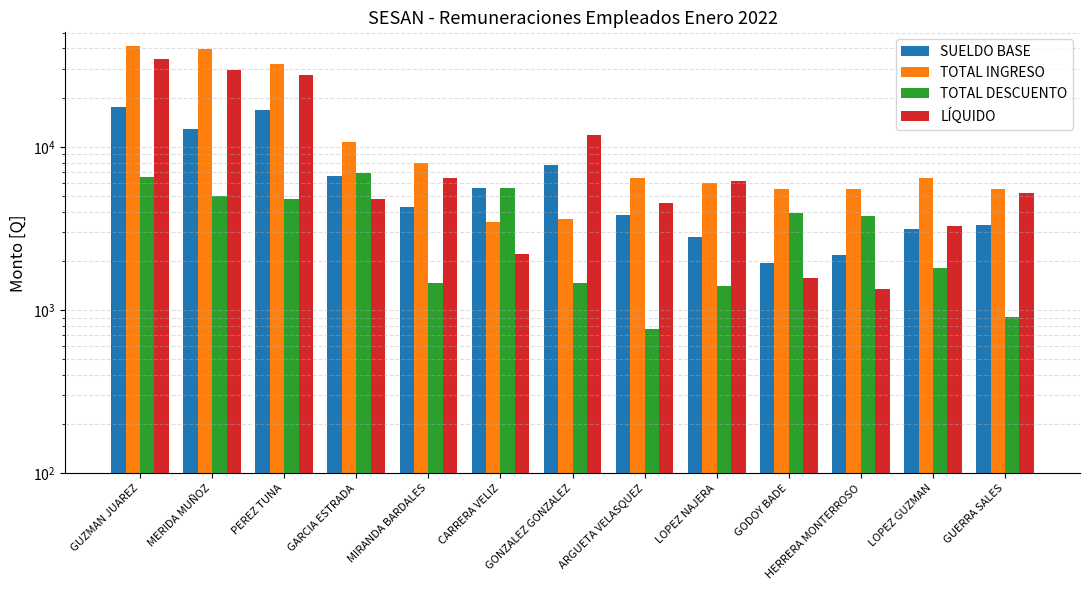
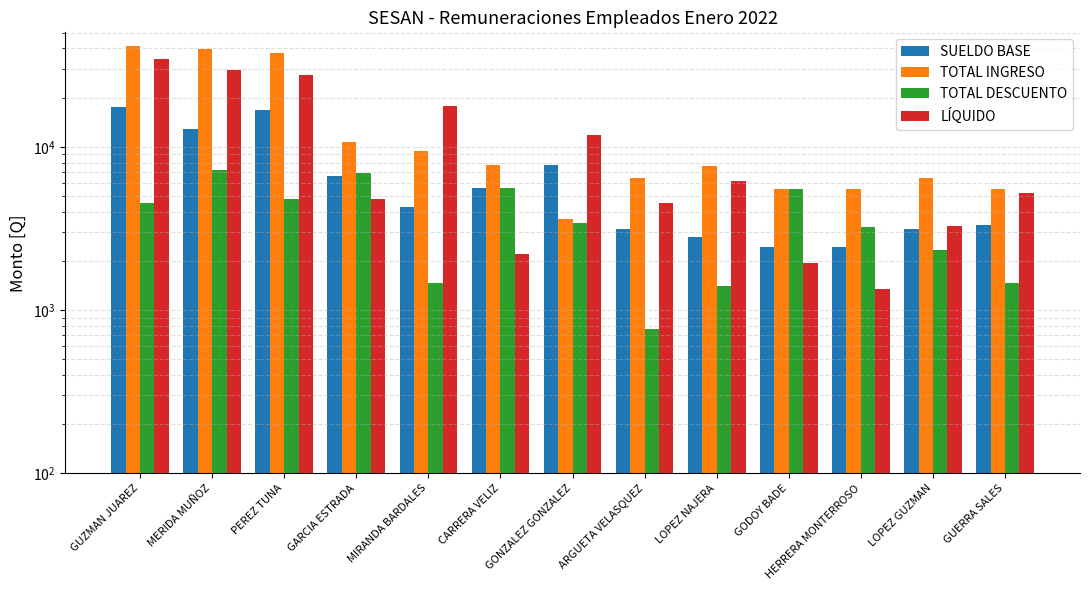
TOTAL DESCUENTO, GUZMAN JUAREZ: 6500 -> 4500
TOTAL DESCUENTO, MERIDA MUÑOZ: 5000 -> 7000
TOTAL INGRESO, PEREZ TUNA: 32000 -> 37000
TOTAL INGRESO, MIRANDA BARDALES: 8000 -> 9000
LÍQUIDO, MIRANDA BARDALES: 6500 -> 18000
TOTAL INGRESO, CARRERA VELIZ: 3400 -> 8000
TOTAL DESCUENTO, GONZALEZ GONZALEZ: 1500 -> 3400
SUELDO BASE, ARGUETA VELASQUEZ: 3800 -> 3200
TOTAL INGRESO, LOPEZ NAJERA: 6000 -> 8000
SUELDO BASE, GODOY BADE: 2000 -> 2400
TOTAL DESCUENTO, GODOY BADE: 3900 -> 5500
LÍQUIDO, GODOY BADE: 1600 -> 1900
SUELDO BASE, HERRERA MONTERROSO: 2200 -> 2400
TOTAL DESCUENTO, HERRERA MONTERROSO: 3700 -> 3200
TOTAL DESCUENTO, LOPEZ GUZMAN: 1800 -> 2300
TOTAL DESCUENTO, GUERRA SALES: 900 -> 1500
